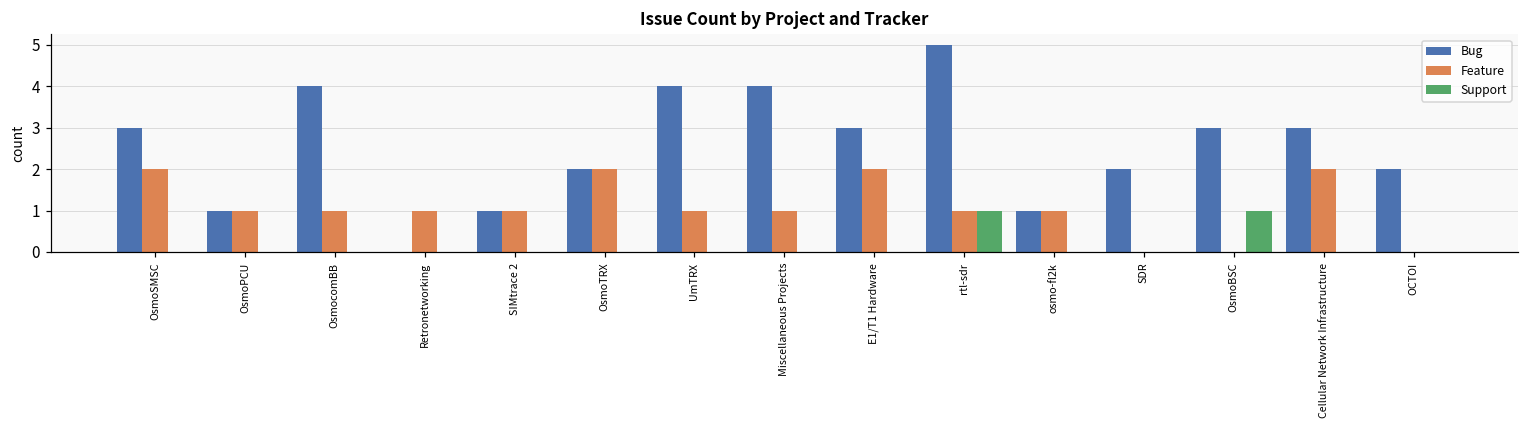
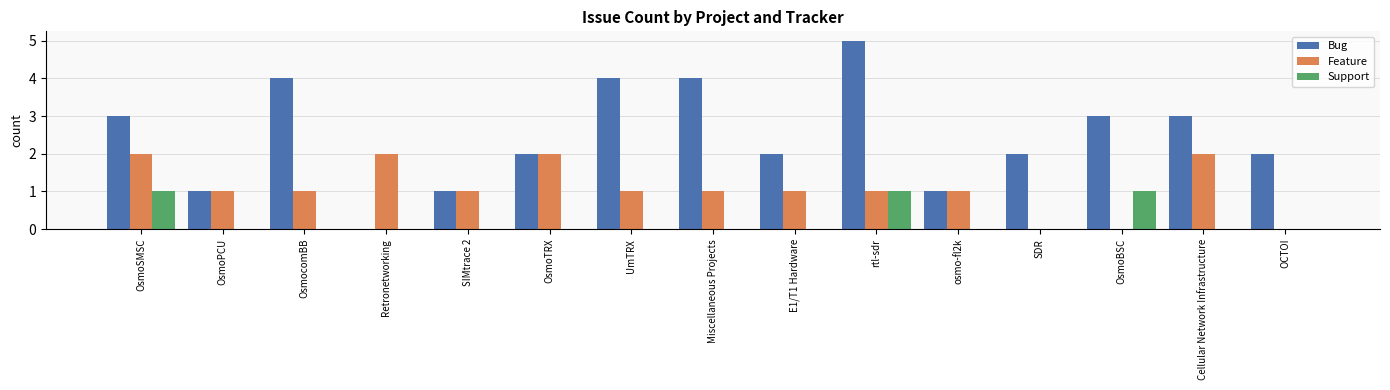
Support, OsmoSMSC: 0 -> 1
Feature, Retronetworking: 1 -> 2
Bug, E1/T1 Hardware: 3 -> 2
Feature, E1/T1 Hardware: 2 -> 1
